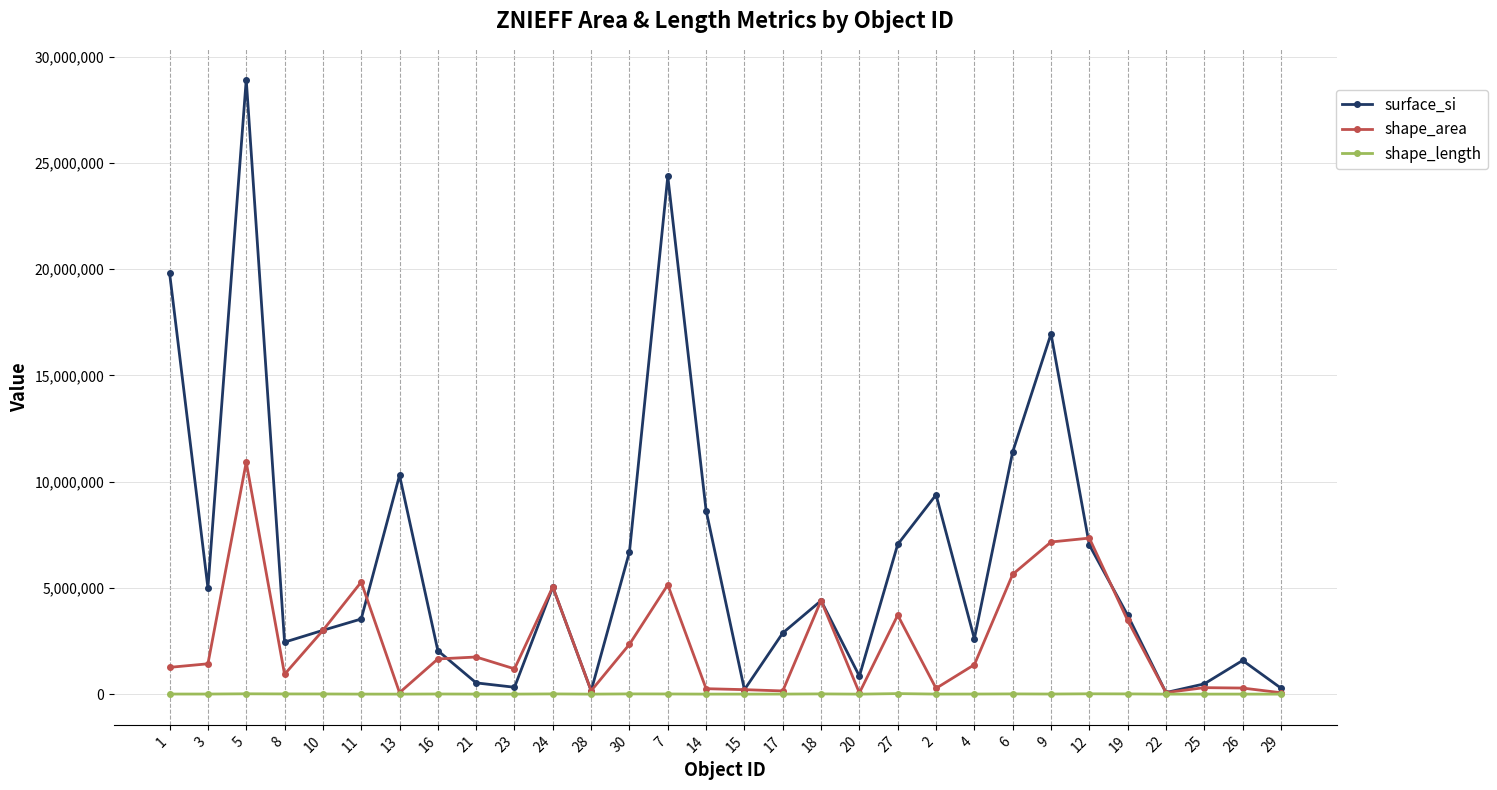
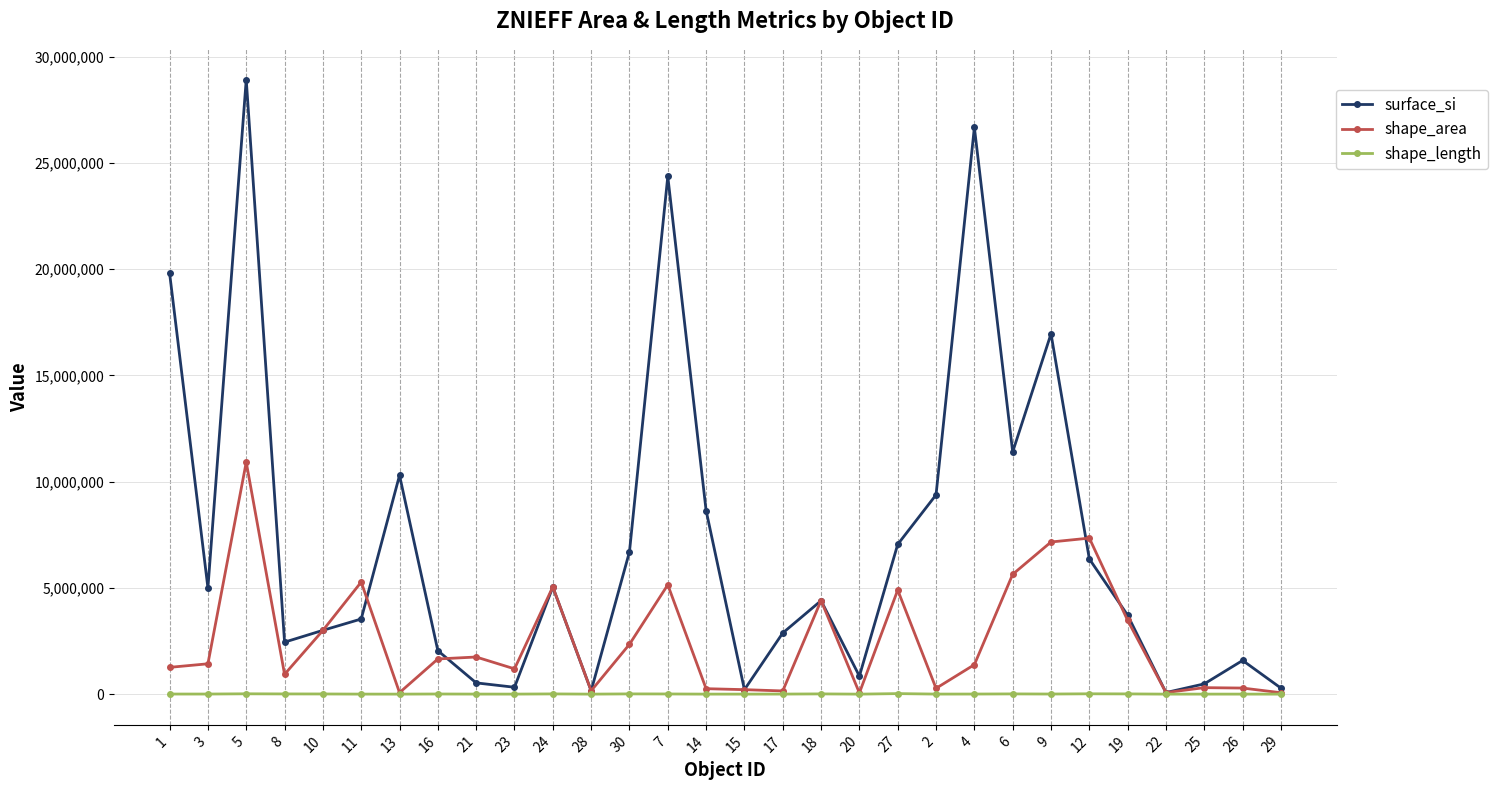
shape_area, 27: 3,700,000 -> 4,900,000
surface_si, 4: 2,600,000 -> 26,700,000
surface_si, 12: 7,000,000 -> 6,400,000
